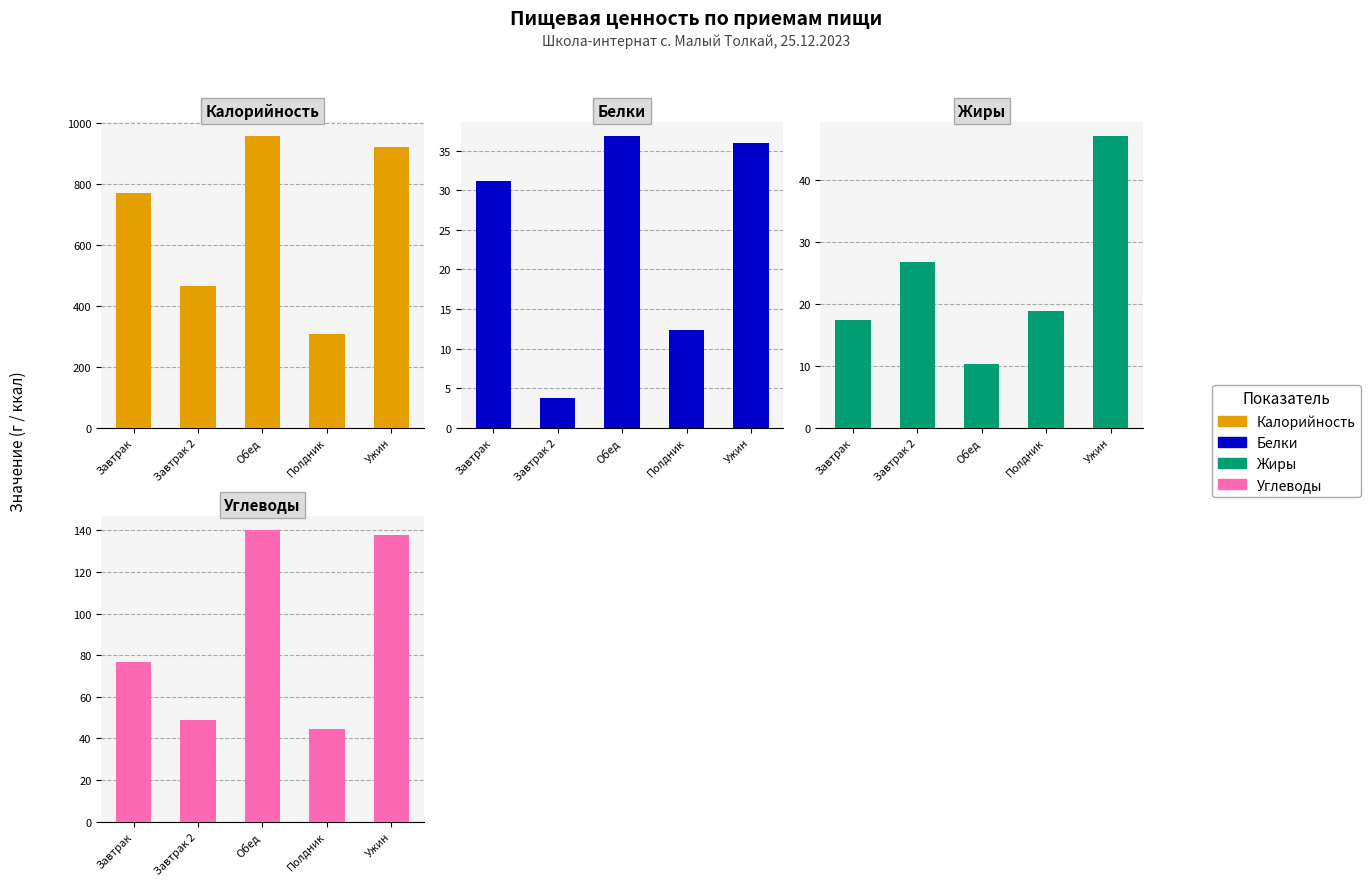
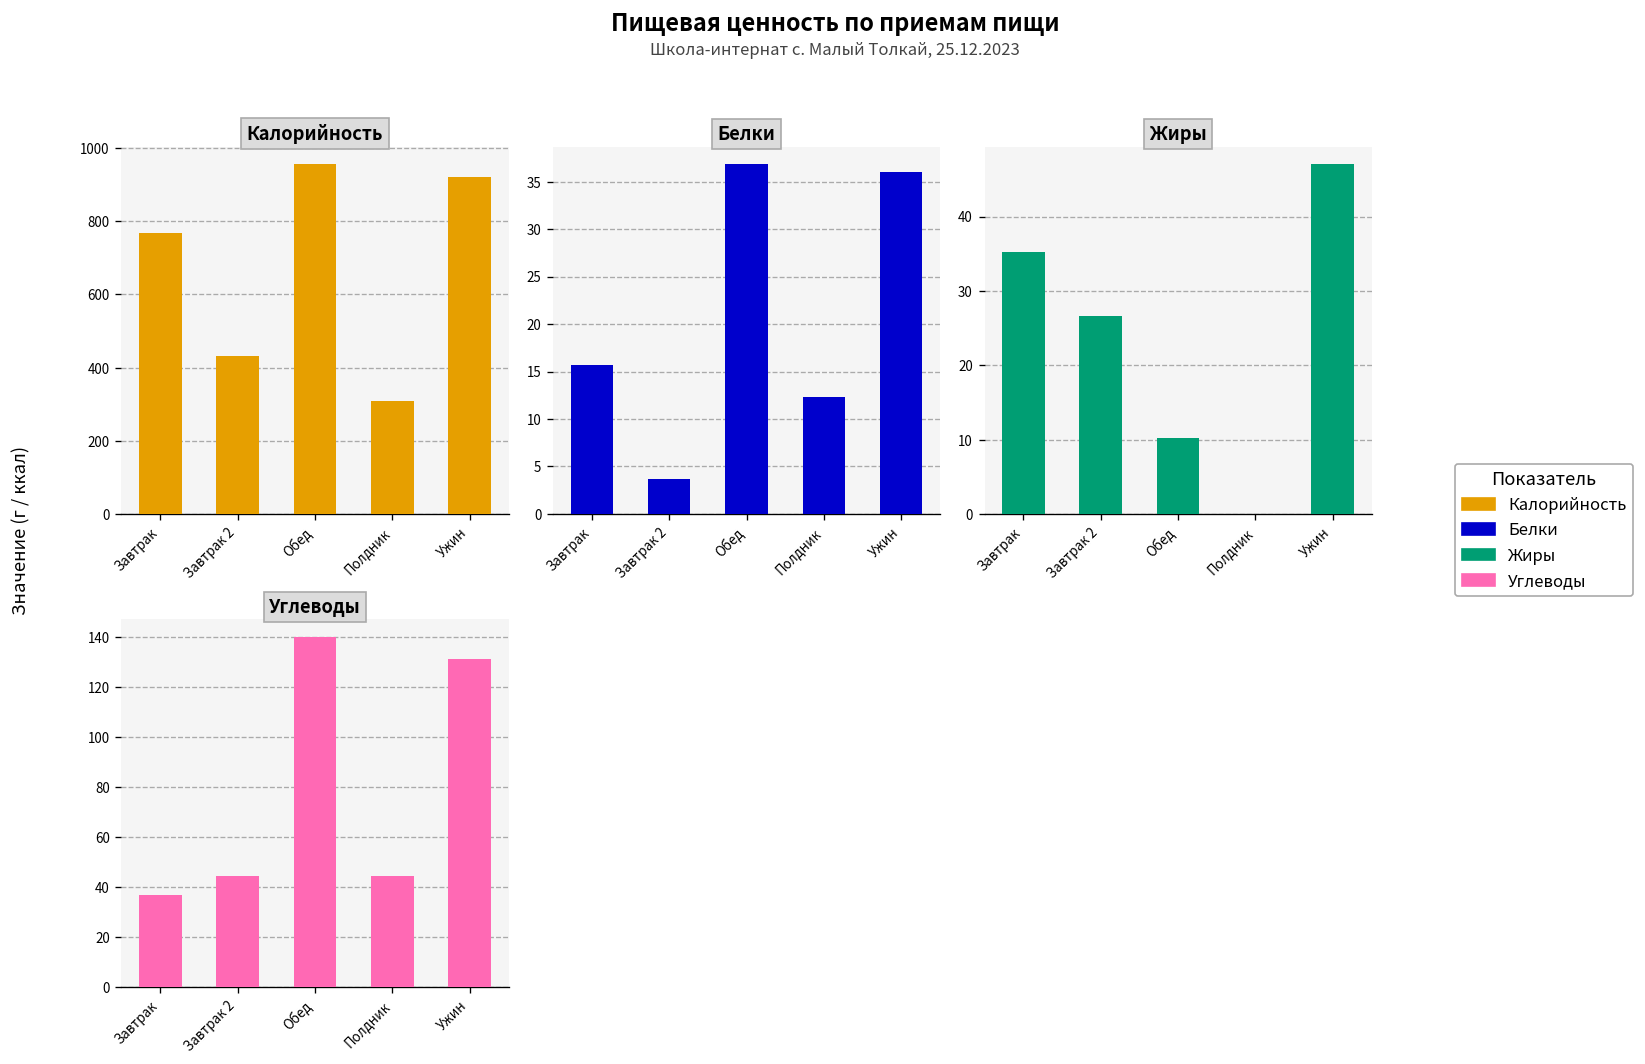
Калорийность, Завтрак 2: 460 -> 430
Белки, Завтрак: 31 -> 16
Жиры, Завтрак: 17 -> 35
Жиры, Полдник: 19 -> 0
Углеводы, Завтрак: 77 -> 37
Углеводы, Завтрак 2: 49 -> 44
Углеводы, Ужин: 138 -> 131
